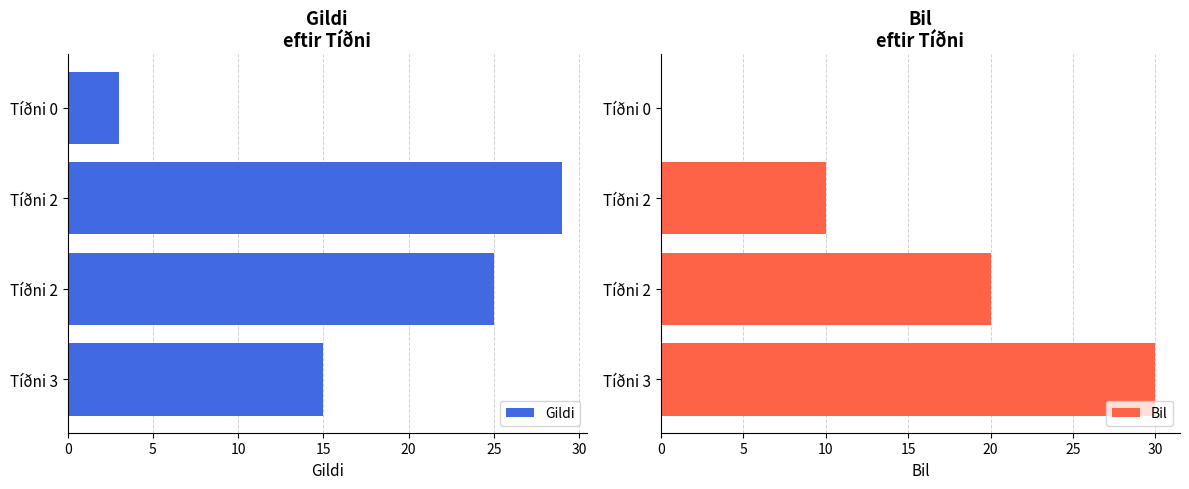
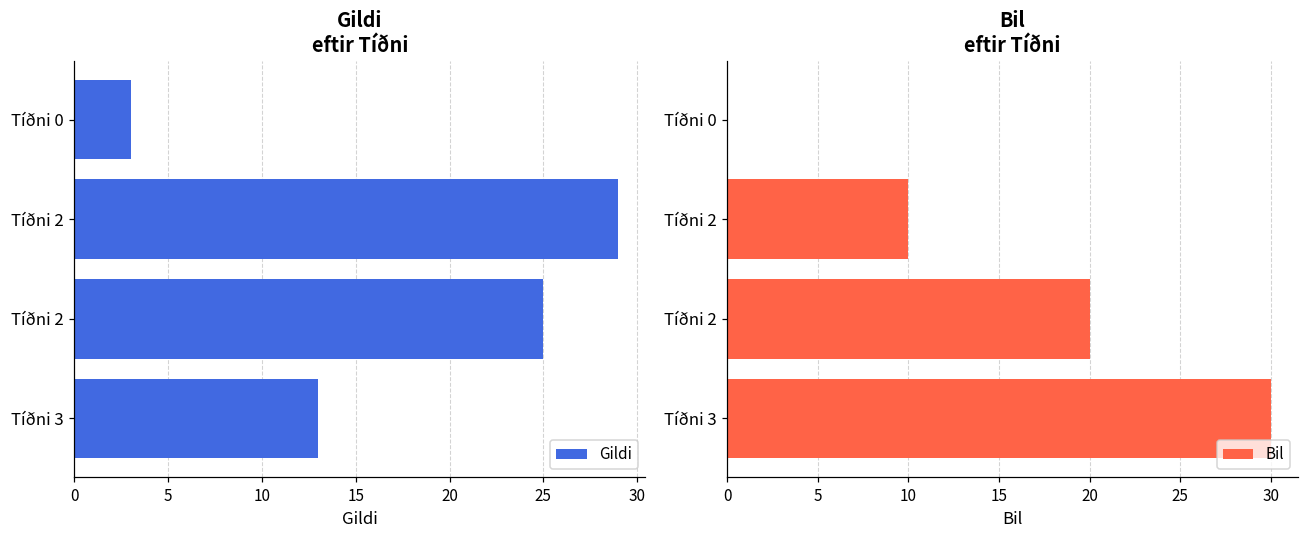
Gildi eftir Tíðni, Tíðni 3: 15 -> 13
